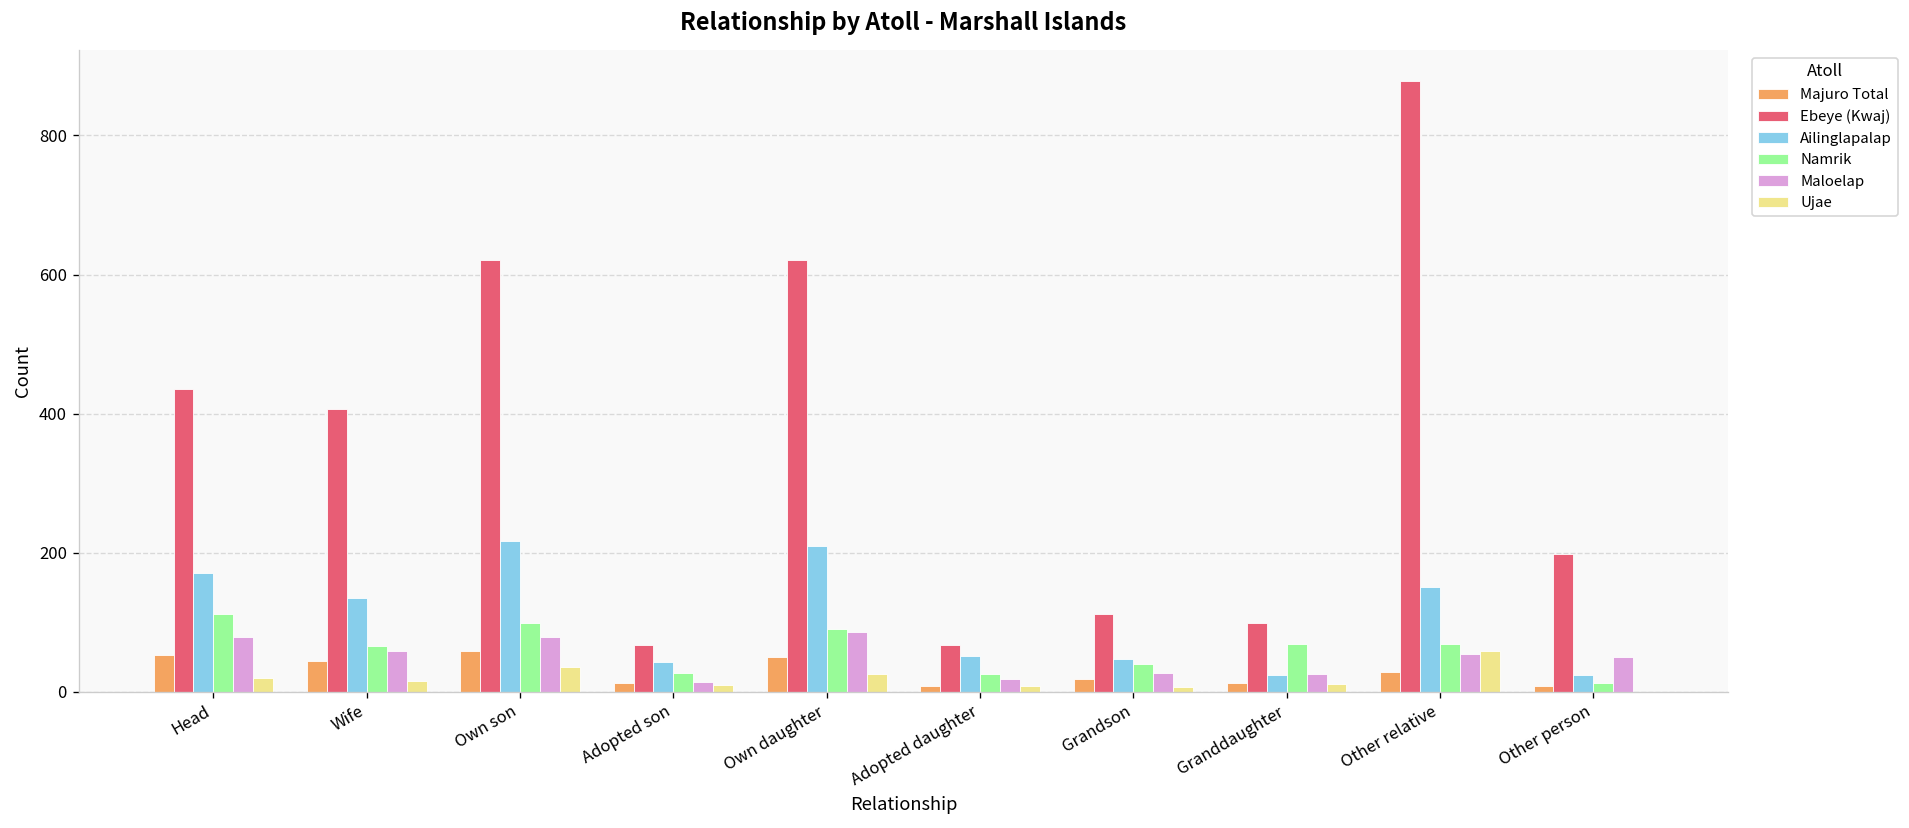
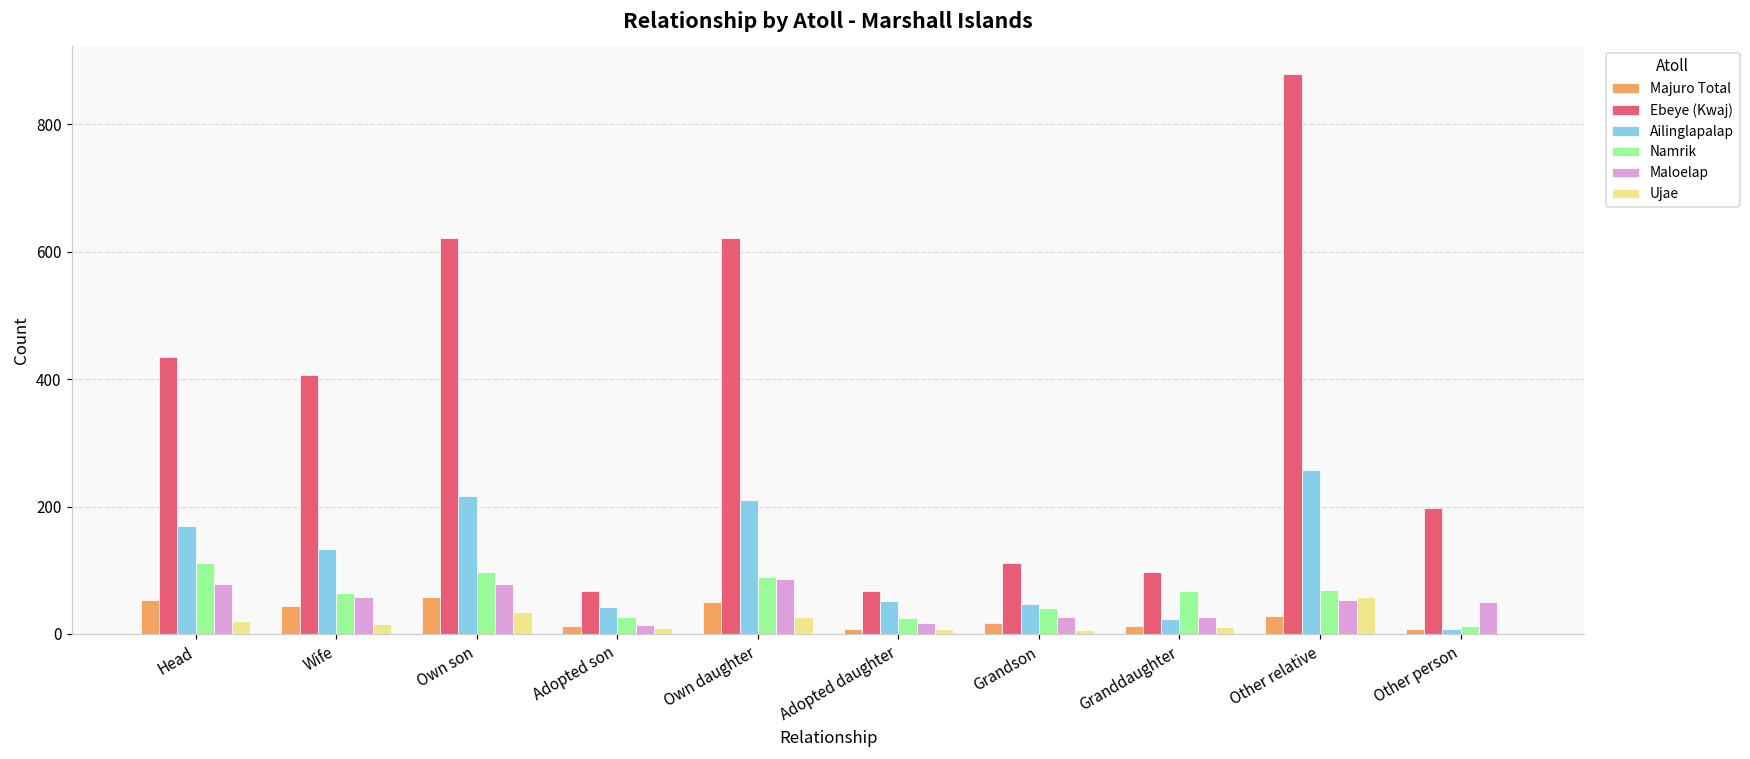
Ailinglapalap, Other relative: 150 -> 260
Ailinglapalap, Other person: 20 -> 10
